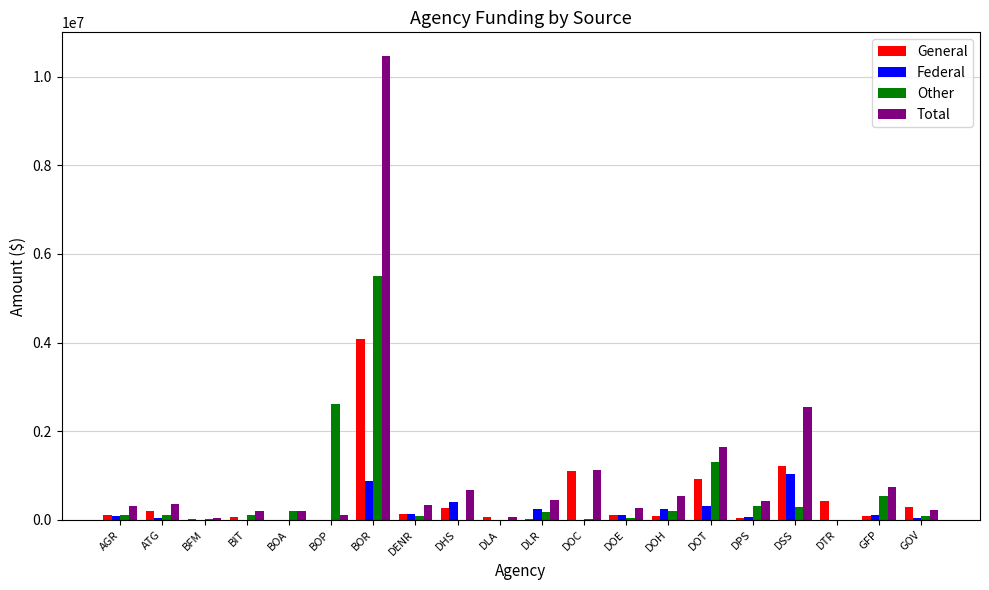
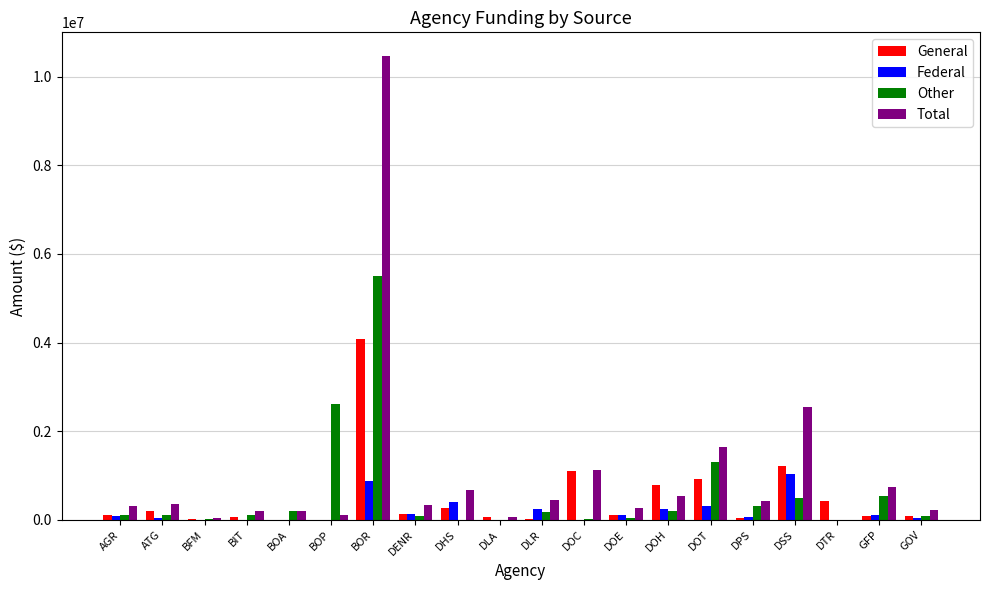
General, DOH: 100000 -> 800000
Other, DSS: 300000 -> 500000
General, GOV: 300000 -> 100000
